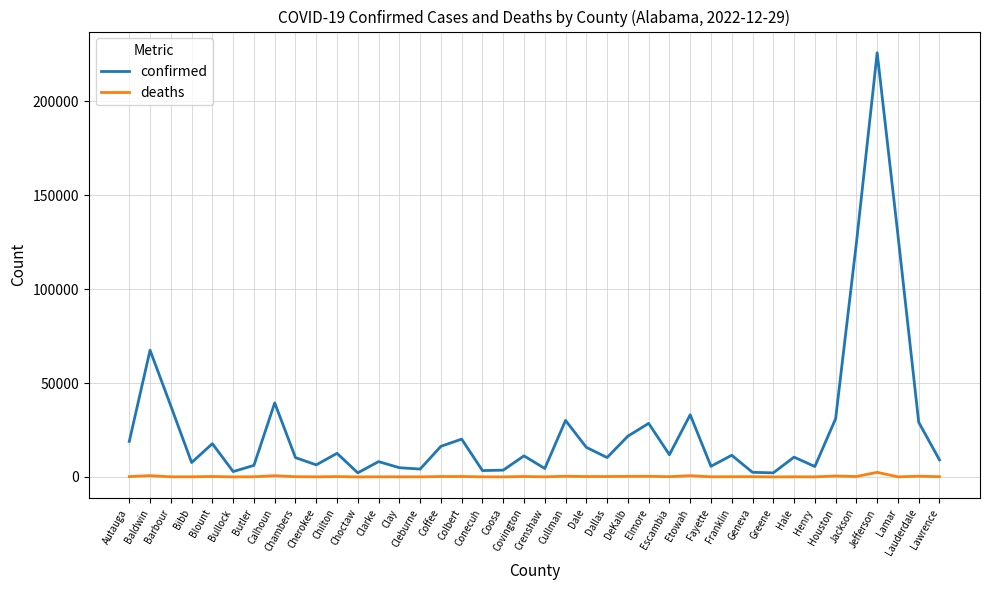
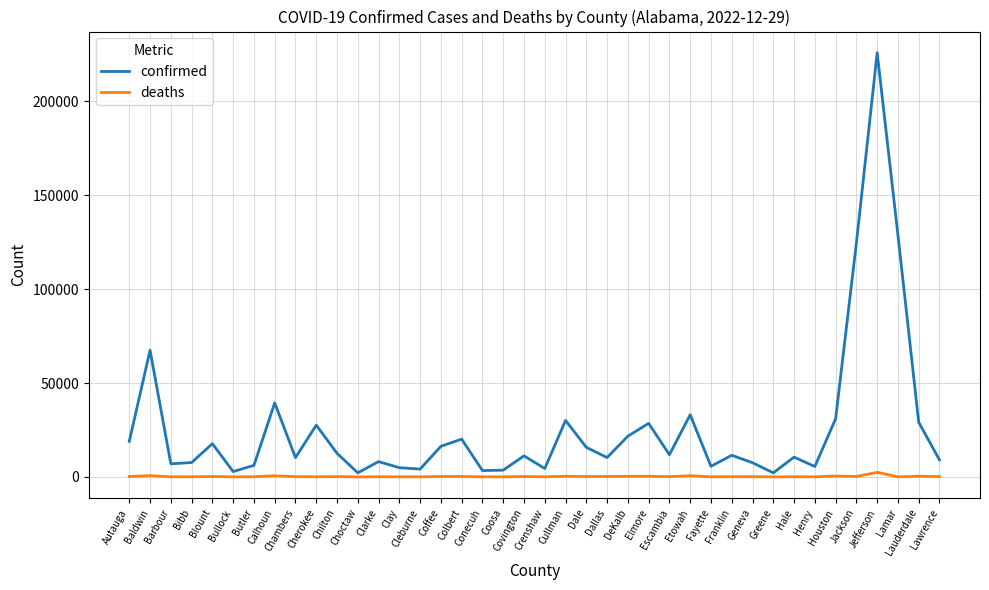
confirmed, Barbour: 38000 -> 7000
confirmed, Cherokee: 6000 -> 28000
confirmed, Geneva: 2000 -> 8000
